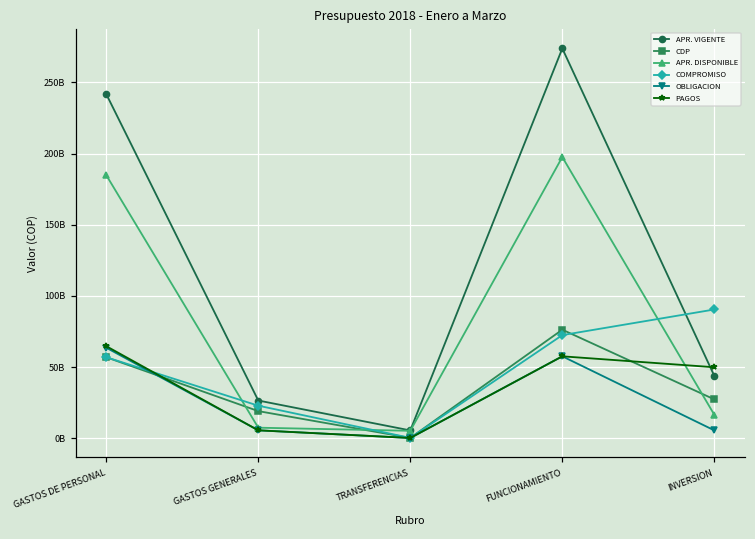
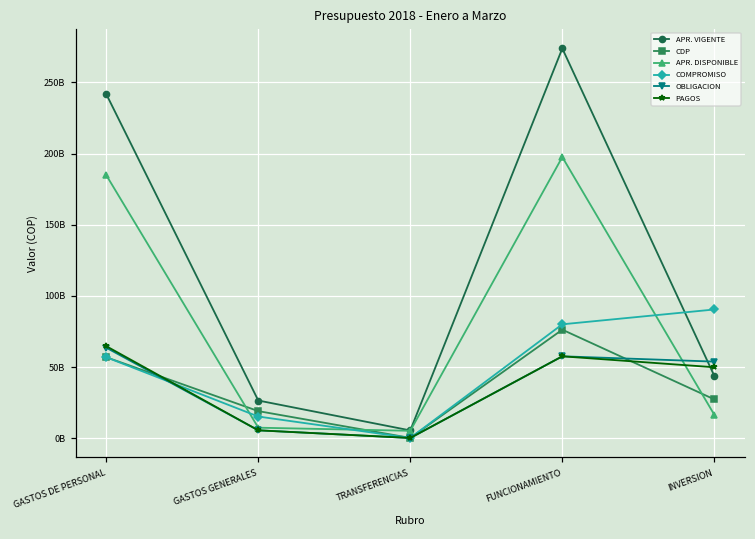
COMPROMISO, GASTOS GENERALES: 23000000000 -> 15000000000
COMPROMISO, FUNCIONAMIENTO: 72000000000 -> 80000000000
OBLIGACION, INVERSION: 6000000000 -> 54000000000
